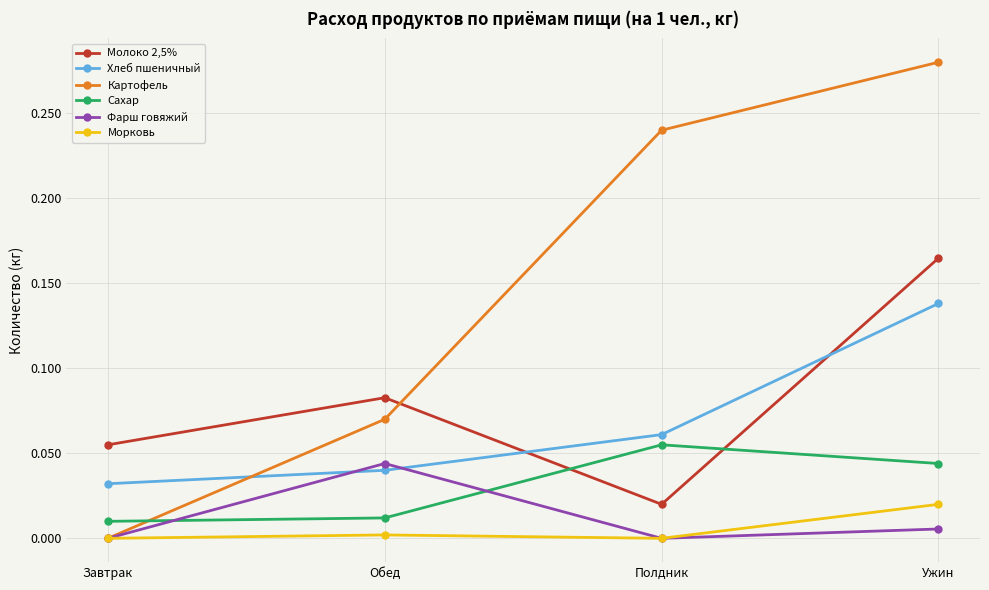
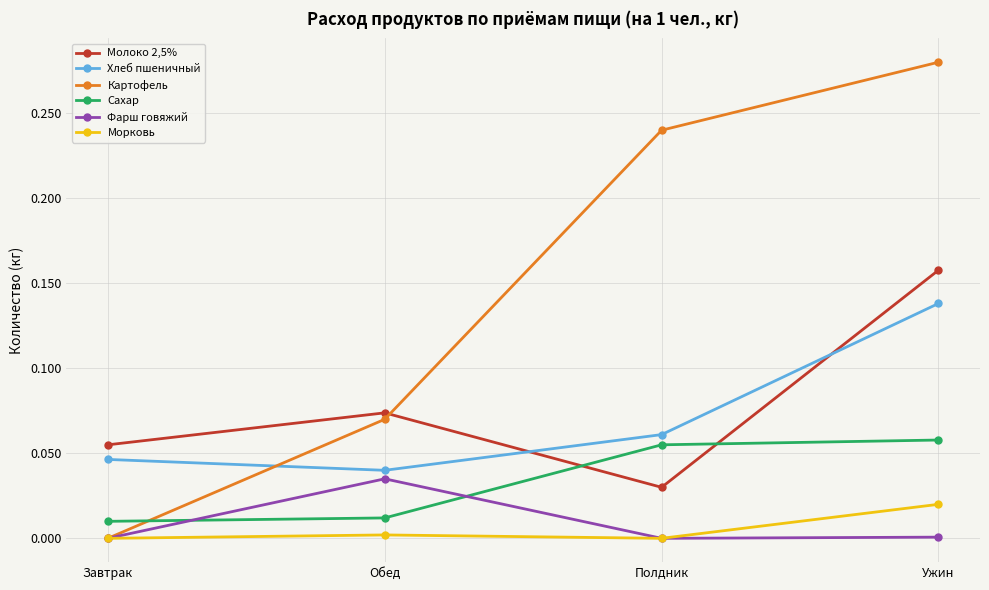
Хлеб пшеничный, Завтрак: 0.032 -> 0.046
Молоко 2,5%, Обед: 0.083 -> 0.074
Фарш говяжий, Обед: 0.044 -> 0.035
Молоко 2,5%, Полдник: 0.02 -> 0.03
Молоко 2,5%, Ужин: 0.165 -> 0.158
Сахар, Ужин: 0.044 -> 0.058
Фарш говяжий, Ужин: 0.006 -> 0.001
